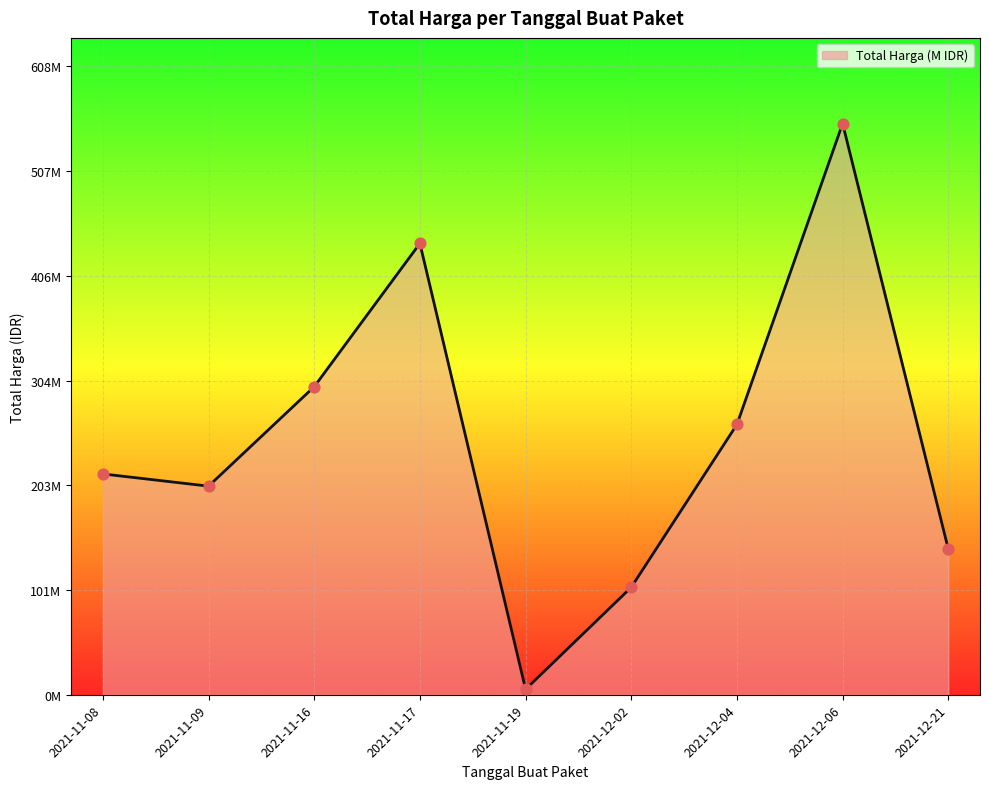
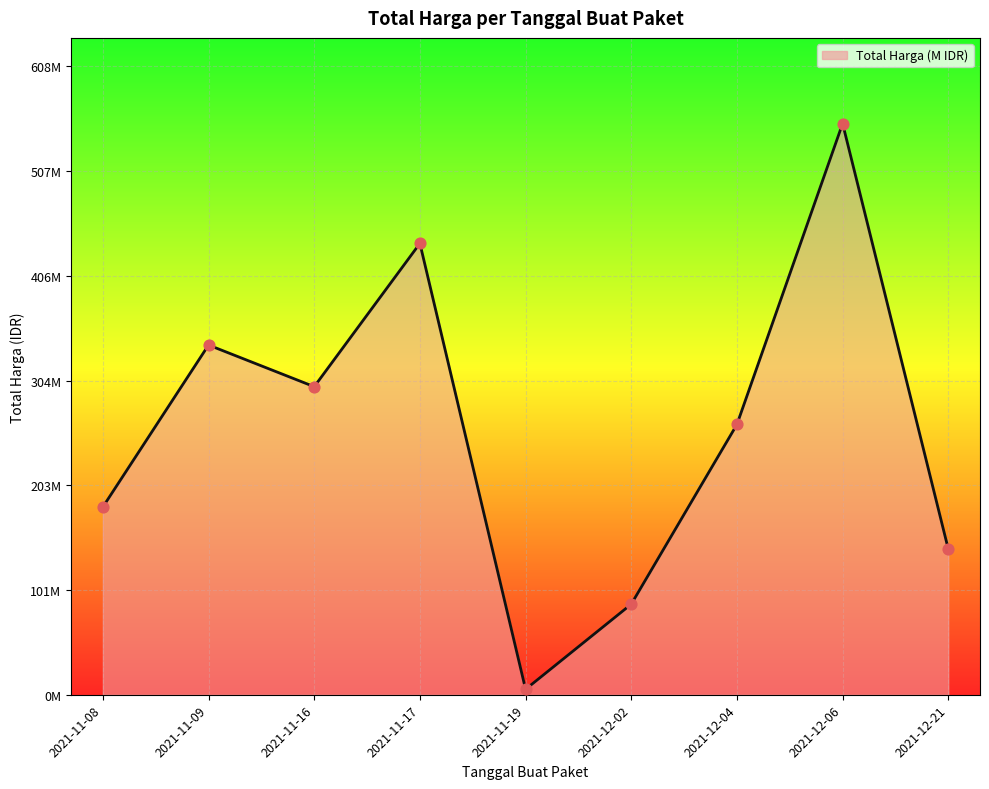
2021-11-08: 214000000 -> 182000000
2021-11-09: 202000000 -> 338000000
2021-12-02: 104000000 -> 88000000
